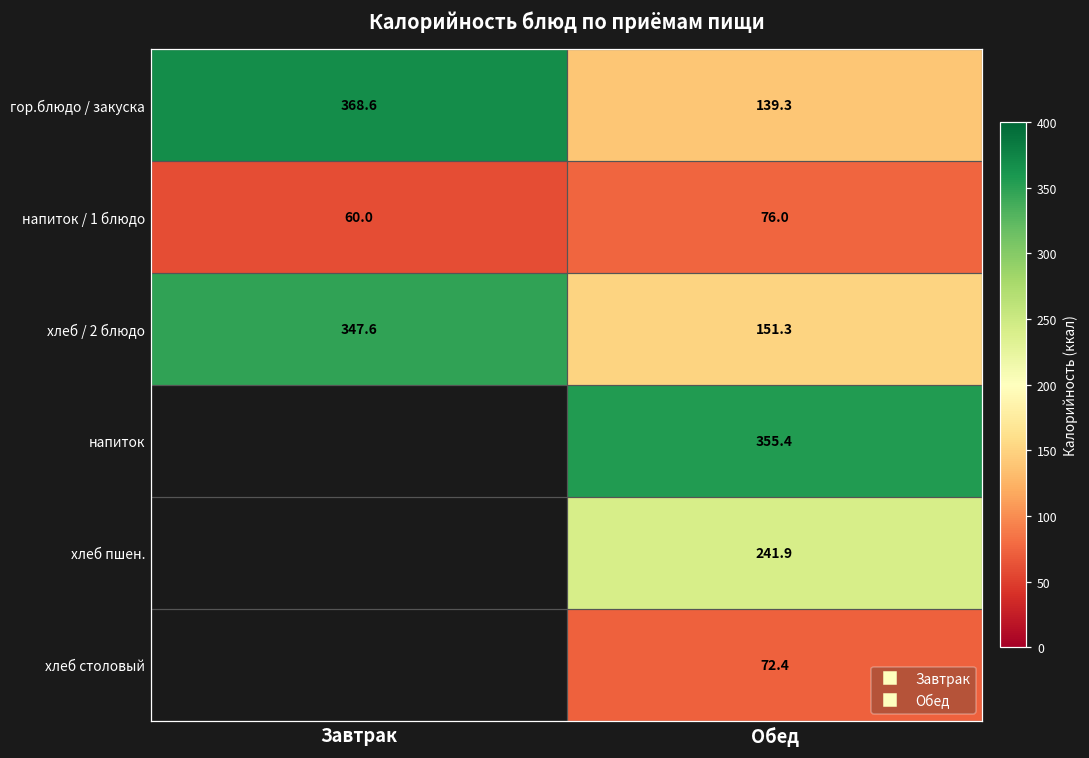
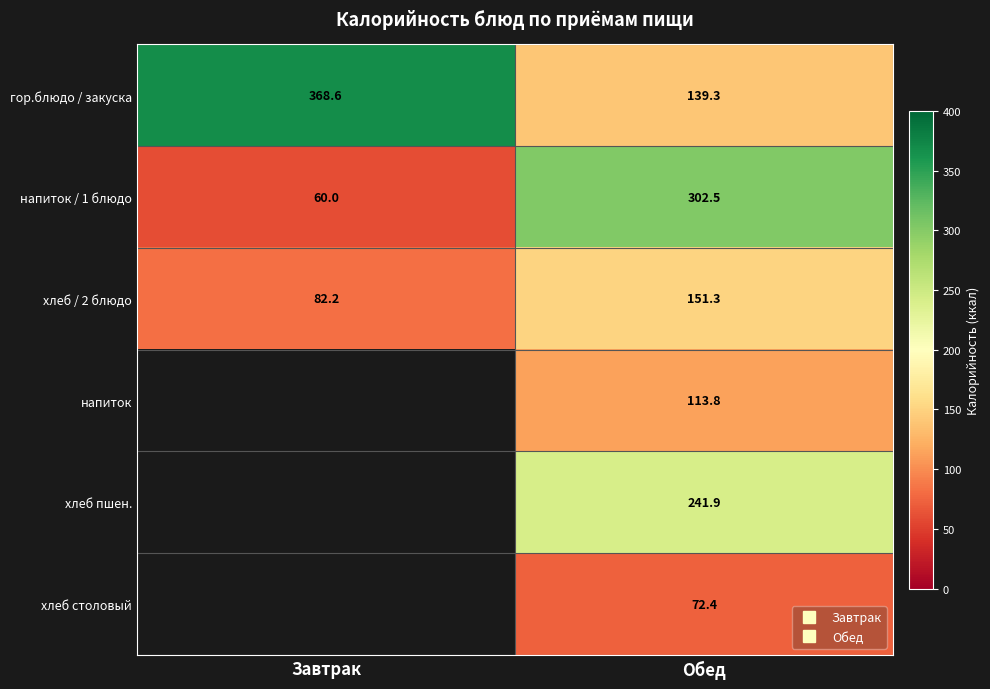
напиток / 1 блюдо, Обед: 76.0 -> 302.5
хлеб / 2 блюдо, Завтрак: 347.6 -> 82.2
напиток, Обед: 355.4 -> 113.8
